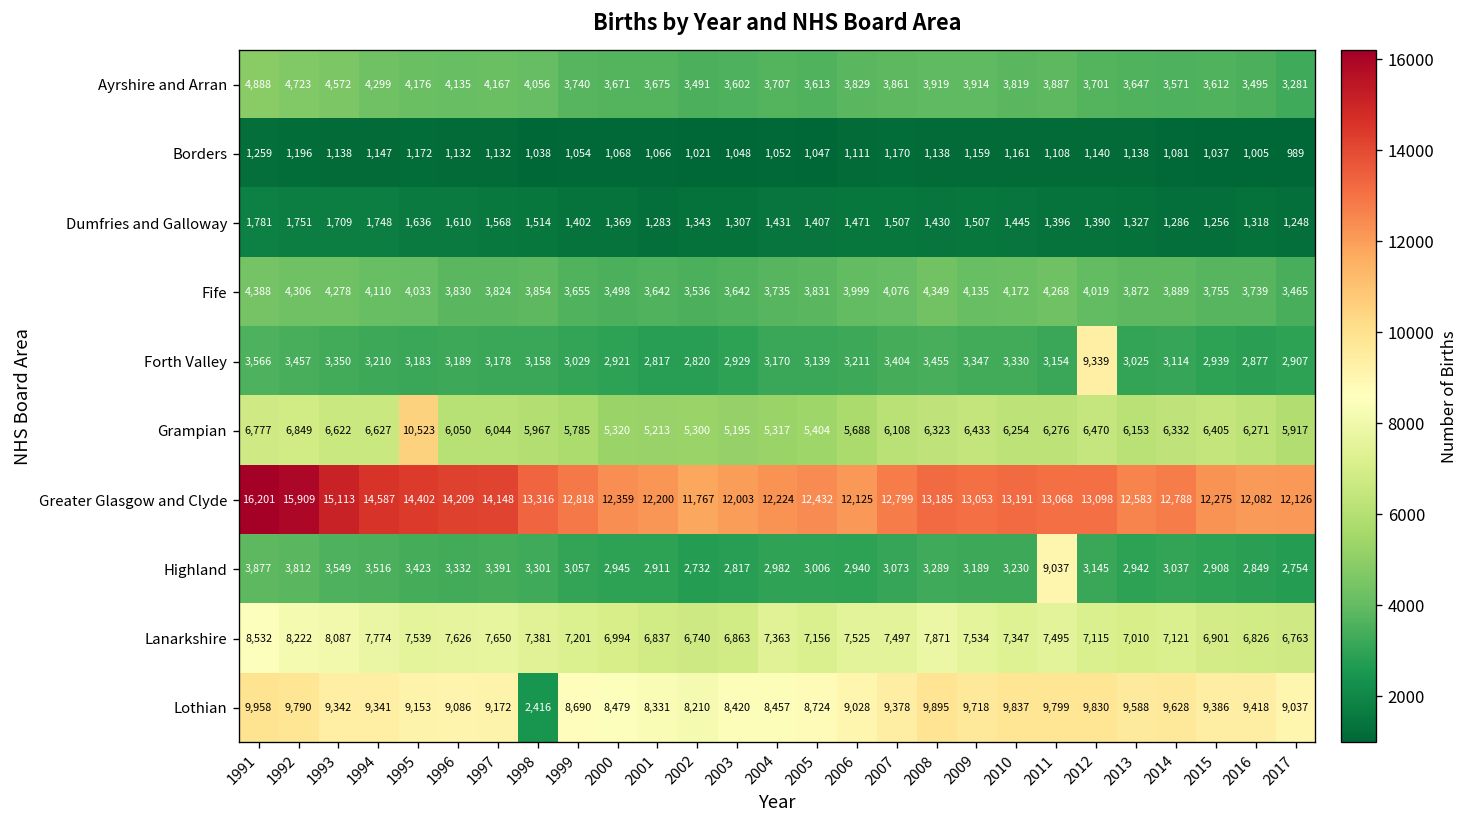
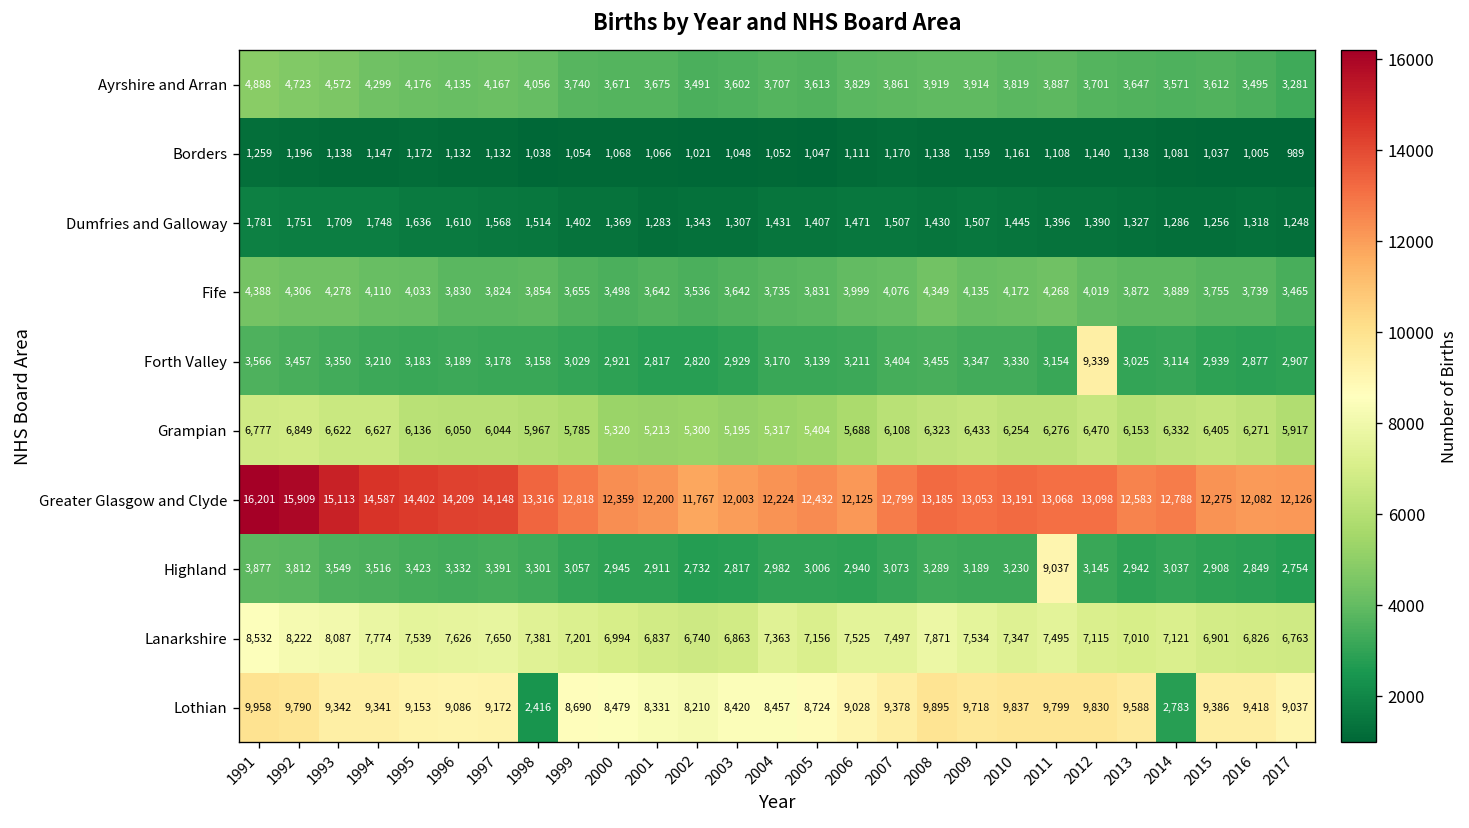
Grampian, 1995: 10,523 -> 6,136
Lothian, 2014: 9,628 -> 2,783
